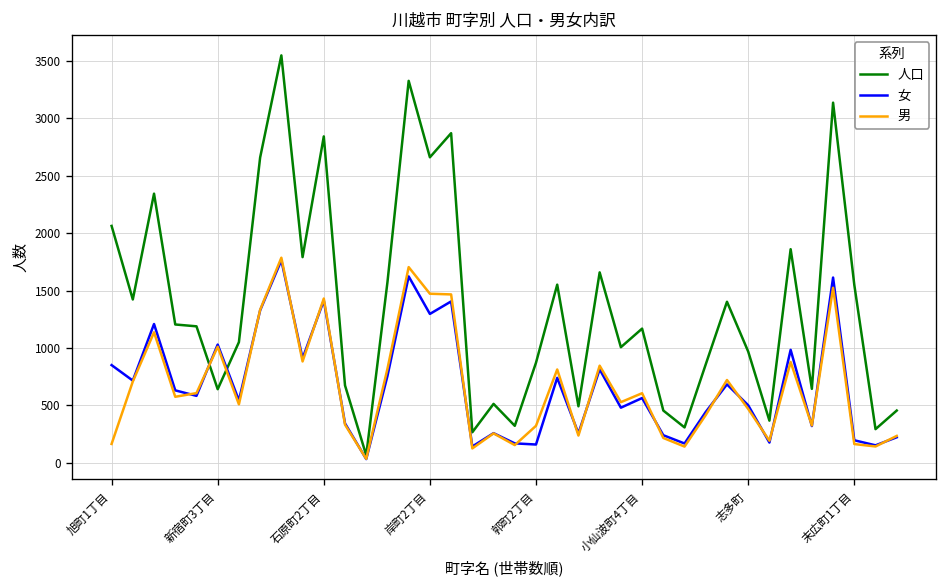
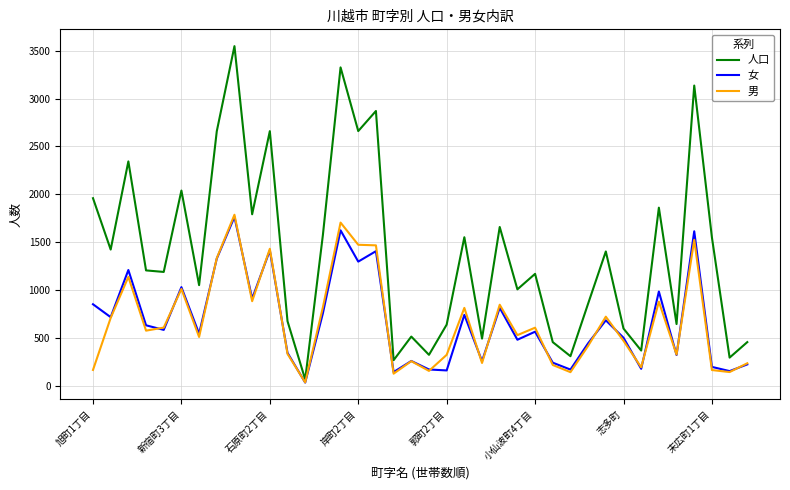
人口, 旭町1丁目: 2100 -> 2000
人口, 新宿町3丁目: 600 -> 2000
人口, 石原町2丁目: 2800 -> 2700
人口, 郭町2丁目: 900 -> 600
人口, 志多町: 1000 -> 600
